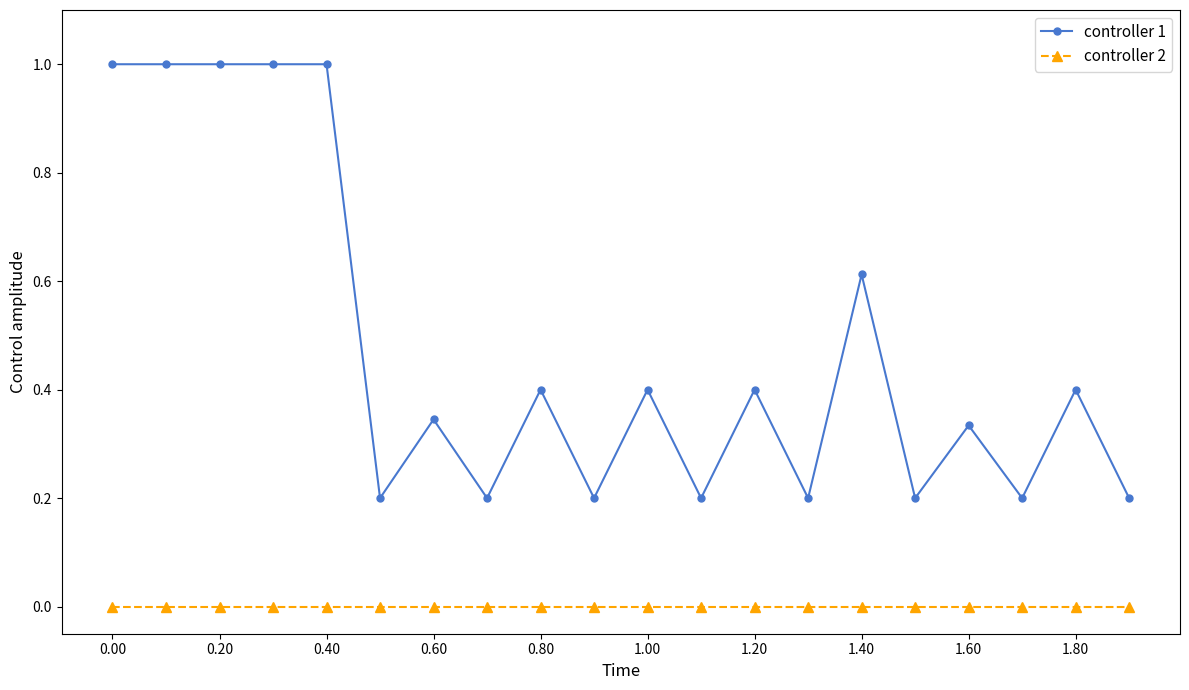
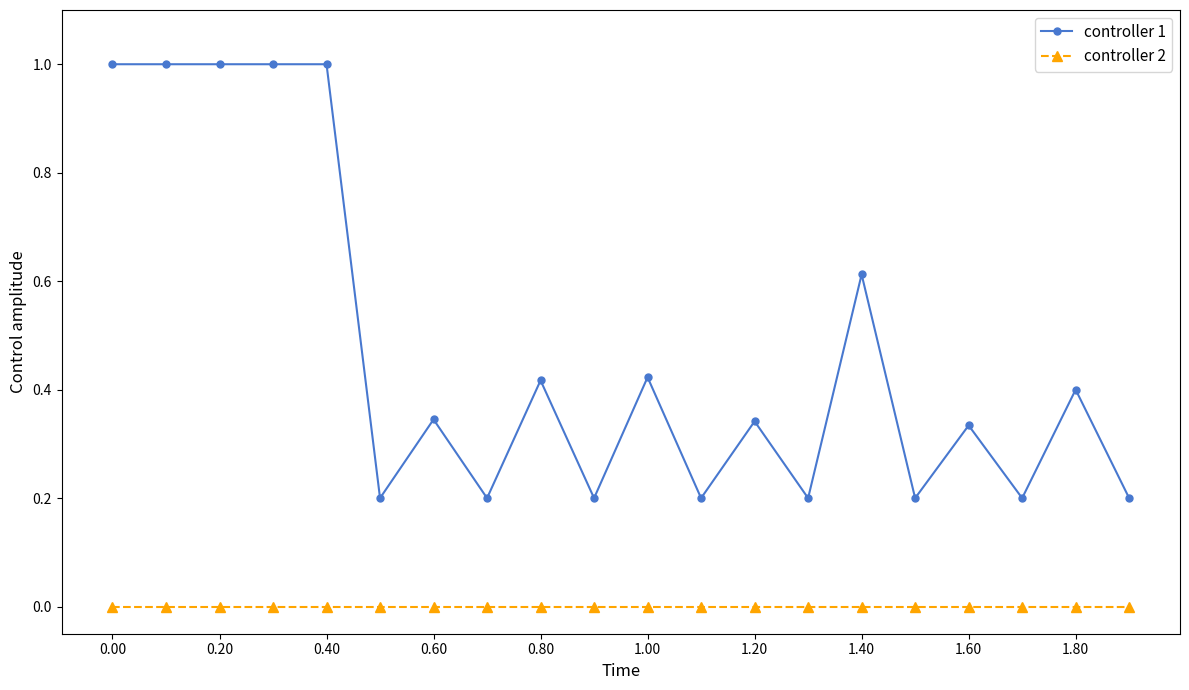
controller 1, 0.80: 0.40 -> 0.42
controller 1, 1.00: 0.40 -> 0.42
controller 1, 1.20: 0.40 -> 0.34
